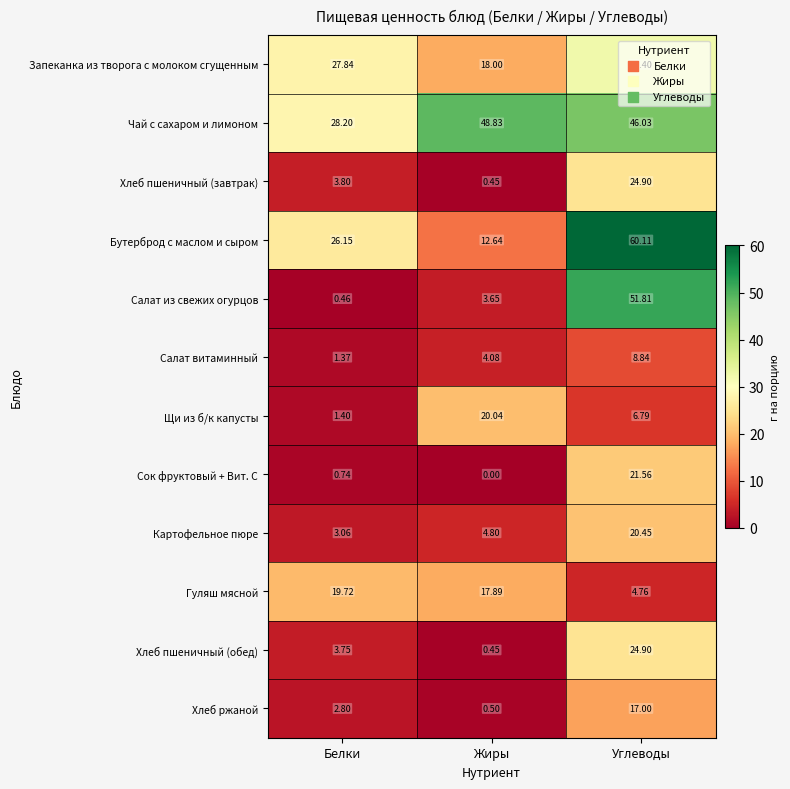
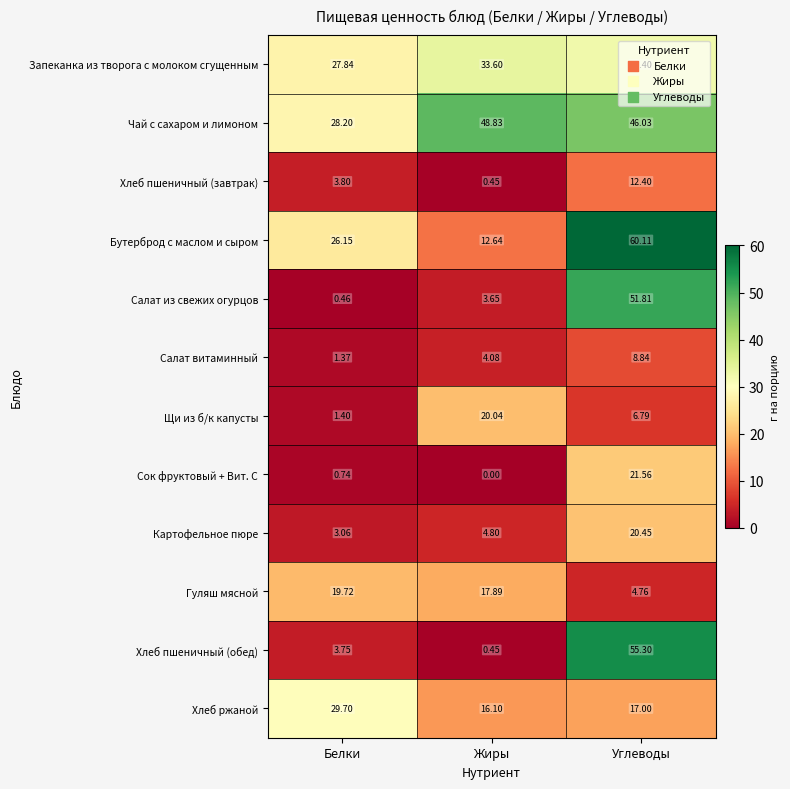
Запеканка из творога с молоком сгущенным, Жиры: 18.00 -> 33.60
Хлеб пшеничный (завтрак), Углеводы: 24.90 -> 12.40
Хлеб пшеничный (обед), Углеводы: 24.90 -> 55.30
Хлеб ржаной, Белки: 2.80 -> 29.70
Хлеб ржаной, Жиры: 0.50 -> 16.10
